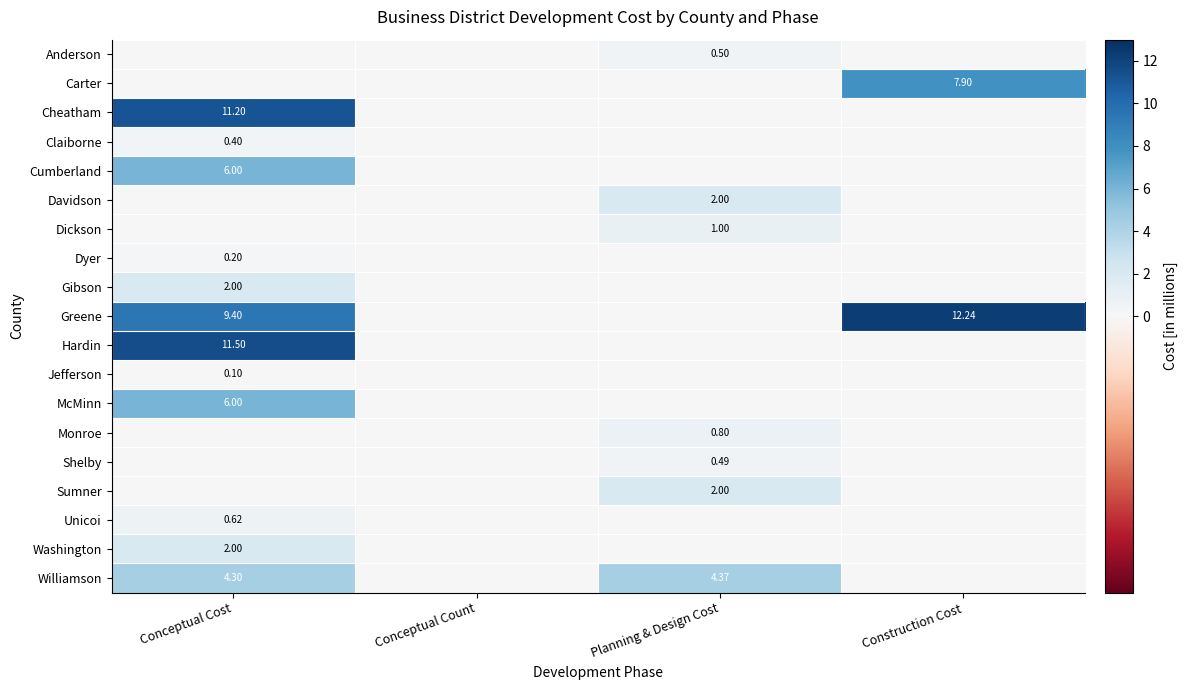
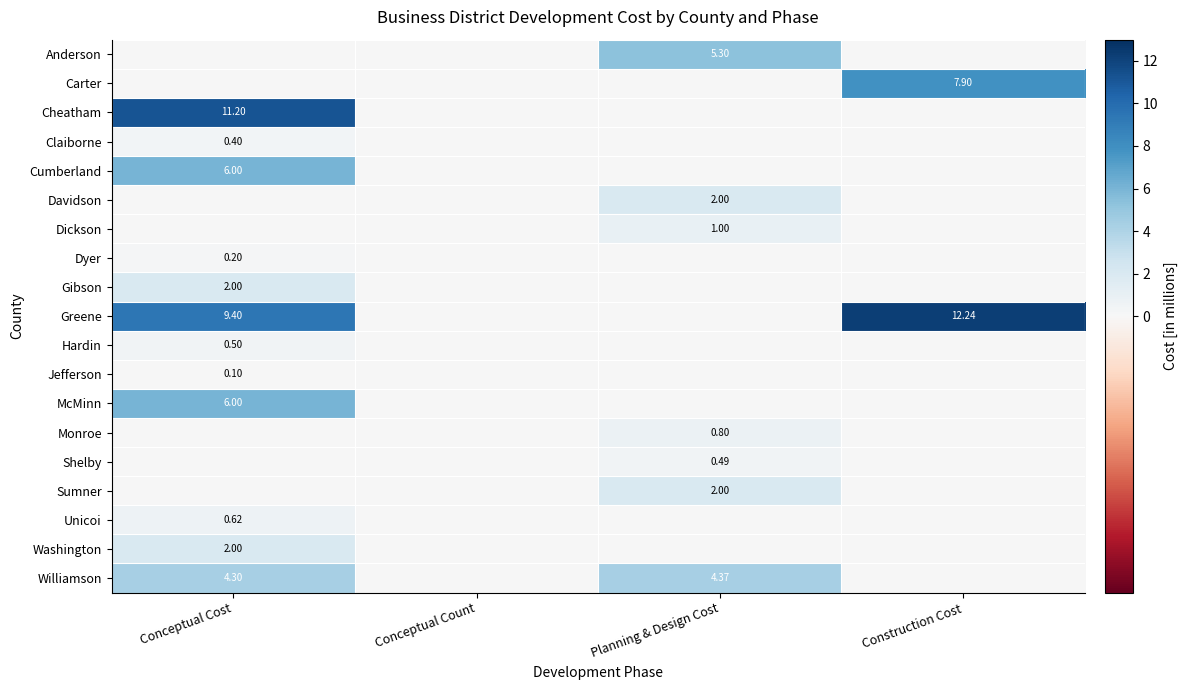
Anderson, Planning & Design Cost: 0.50 -> 5.30
Hardin, Conceptual Cost: 11.50 -> 0.50
